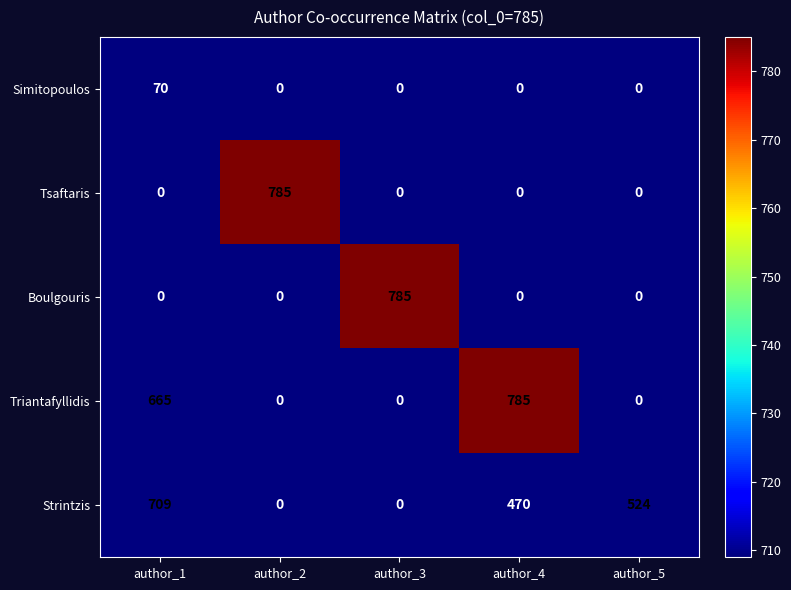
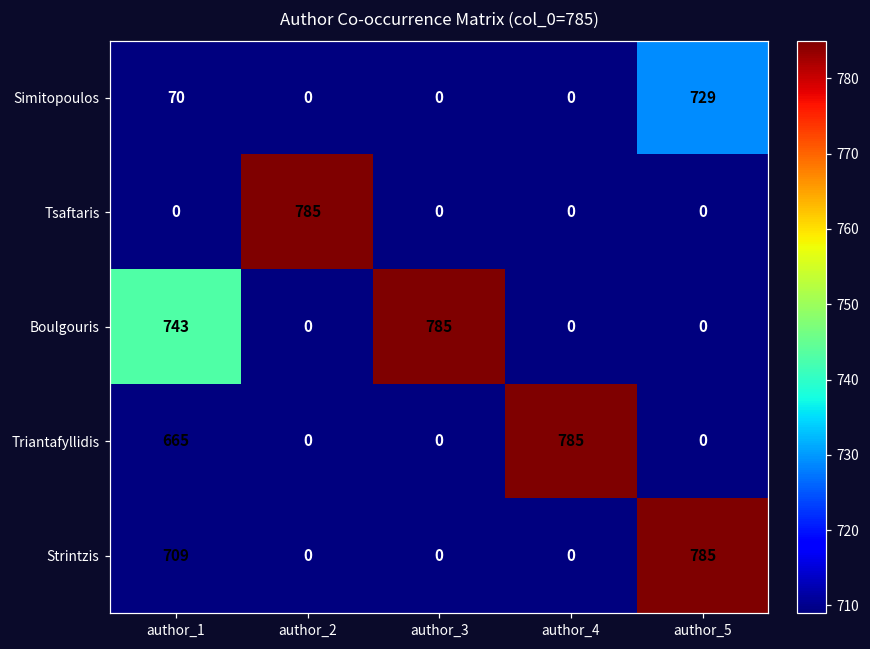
Simitopoulos, author_5: 0 -> 729
Boulgouris, author_1: 0 -> 743
Strintzis, author_4: 470 -> 0
Strintzis, author_5: 524 -> 785
